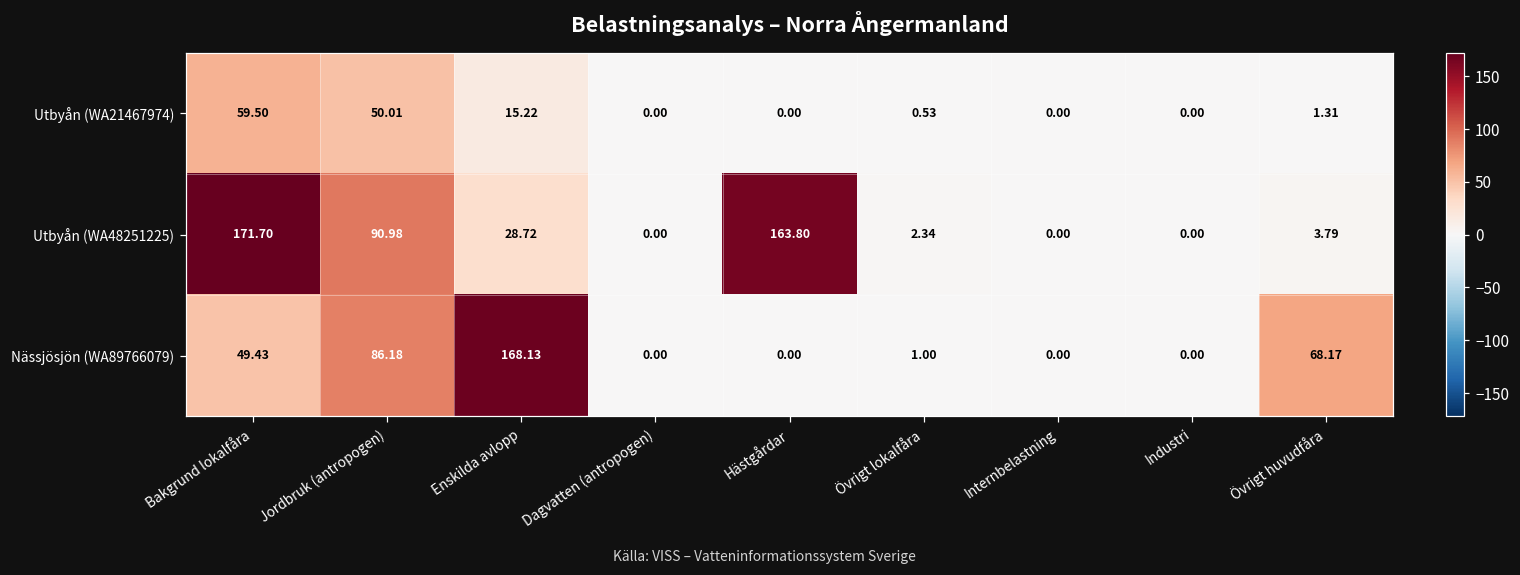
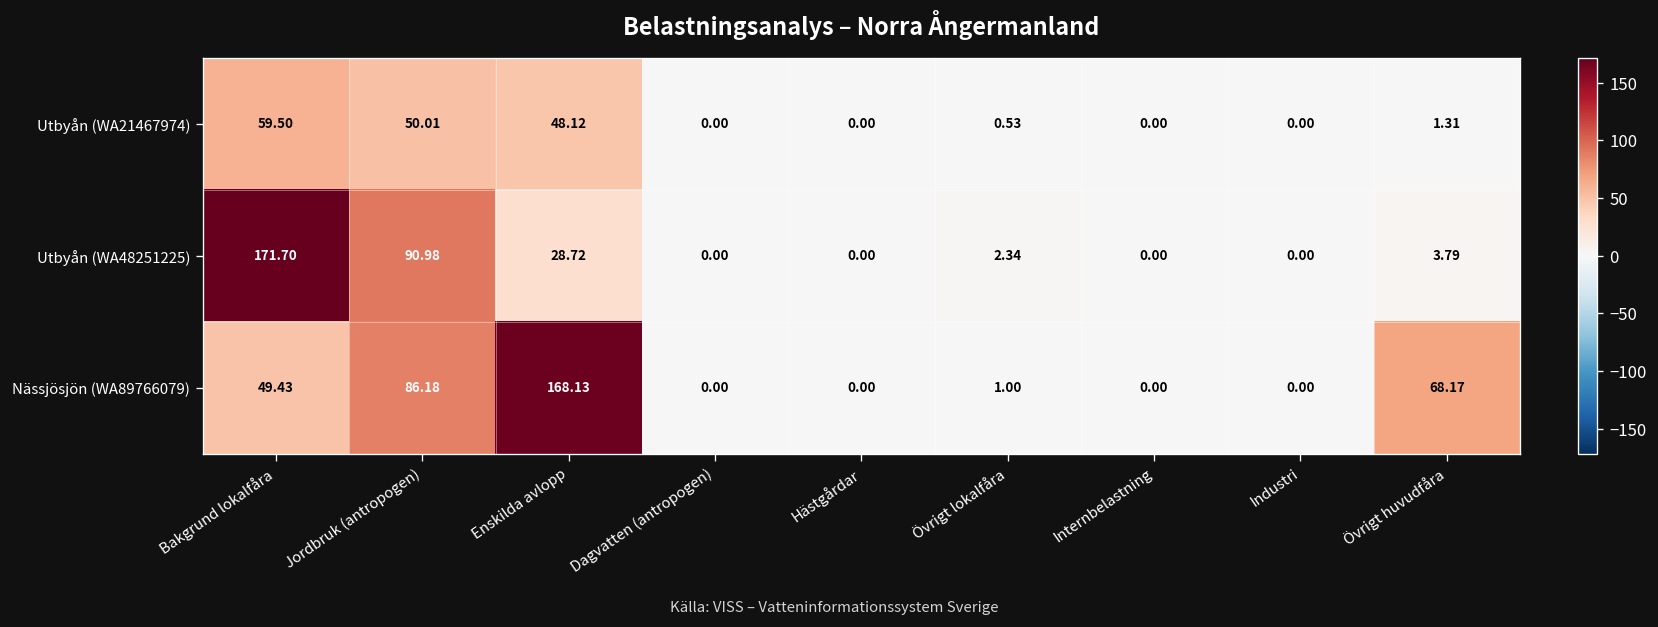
Utbyån (WA21467974), Enskilda avlopp: 15.22 -> 48.12
Utbyån (WA48251225), Hästgårdar: 163.80 -> 0.00
